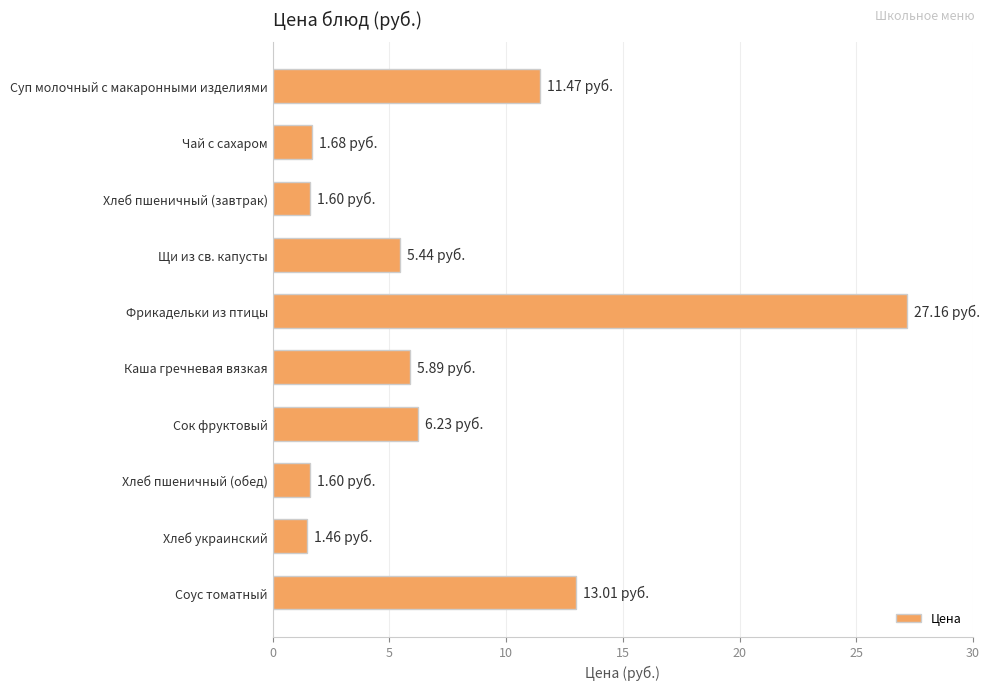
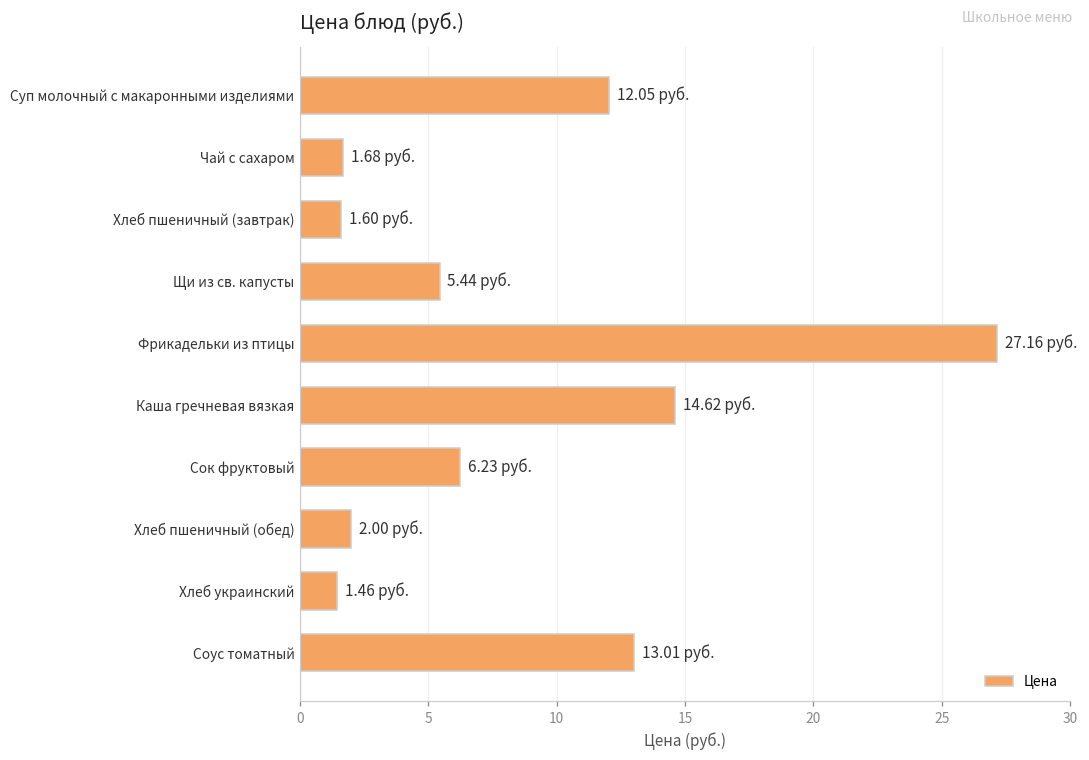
Суп молочный с макаронными изделиями: 11.47 -> 12.05
Каша гречневая вязкая: 5.89 -> 14.62
Хлеб пшеничный (обед): 1.60 -> 2.00
